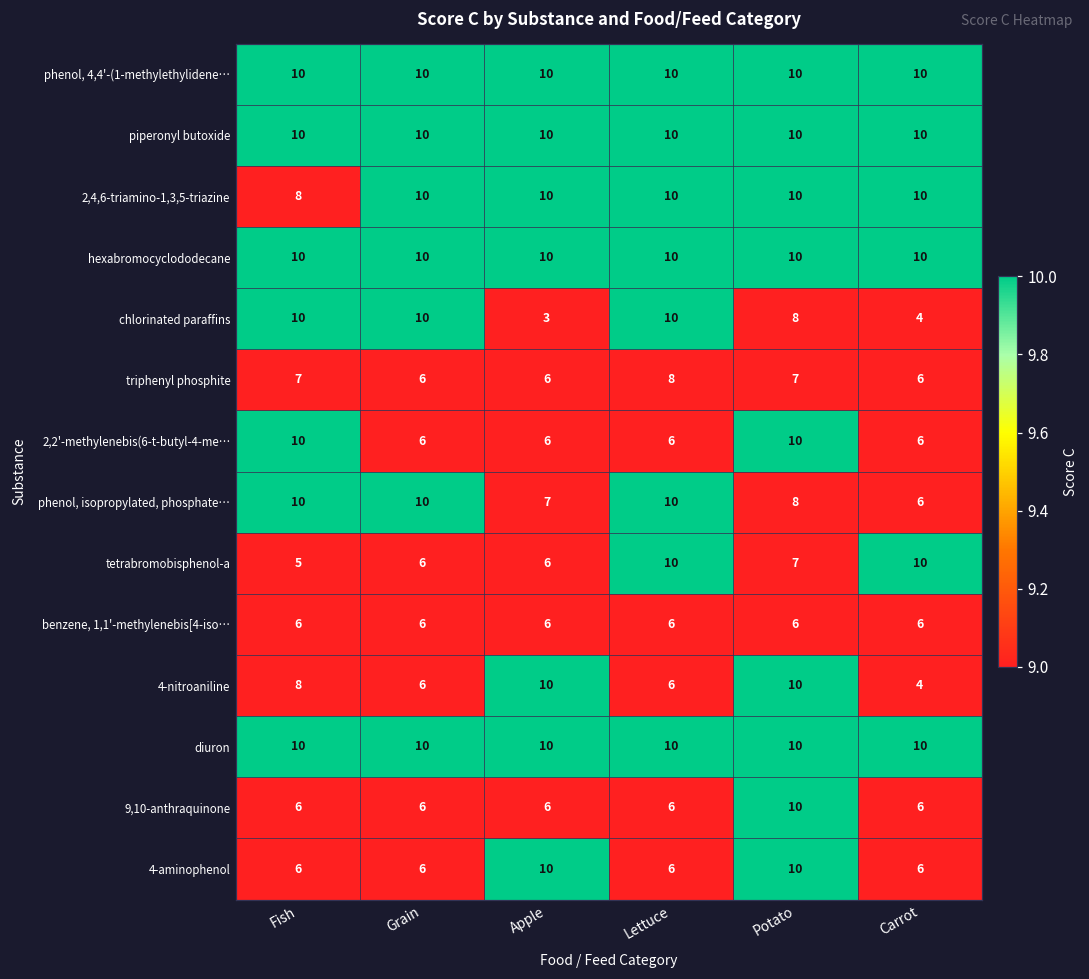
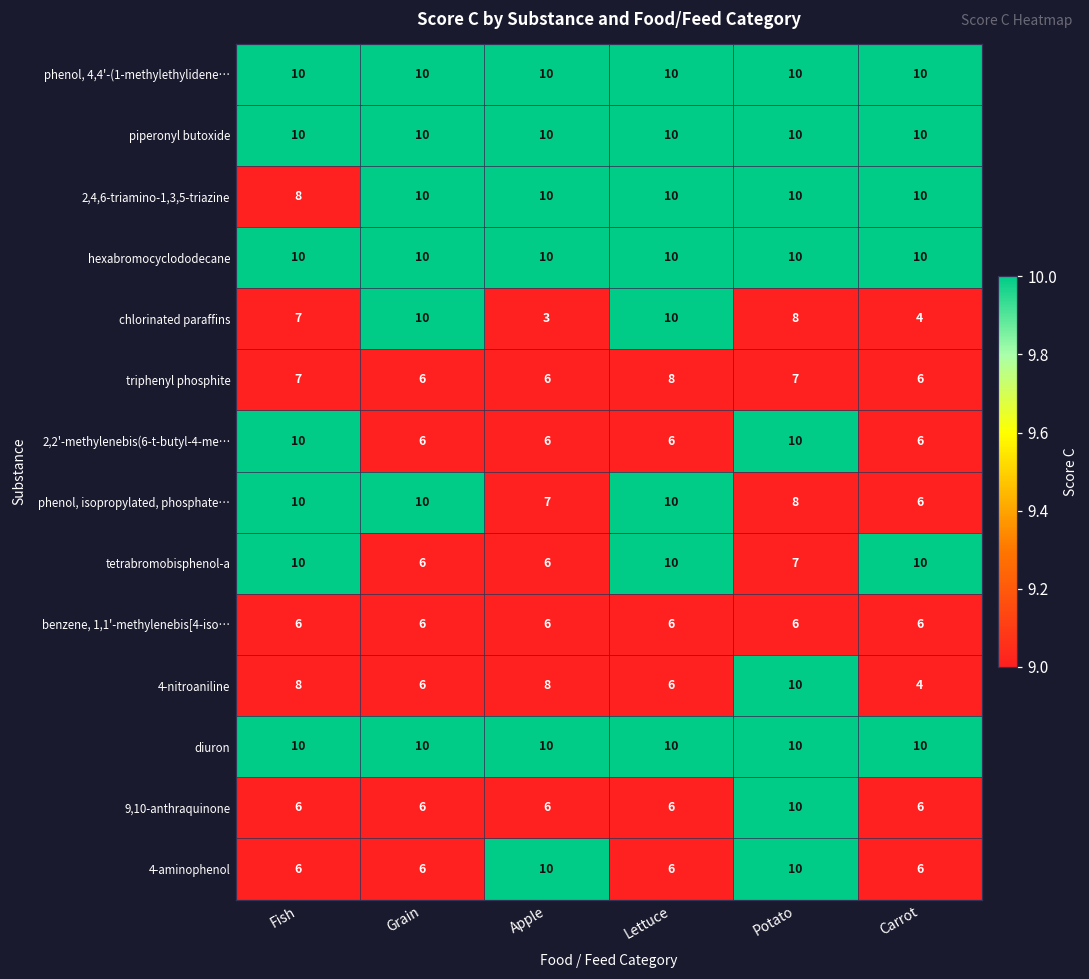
chlorinated paraffins, Fish: 10 -> 7
tetrabromobisphenol-a, Fish: 5 -> 10
4-nitroaniline, Apple: 10 -> 8
